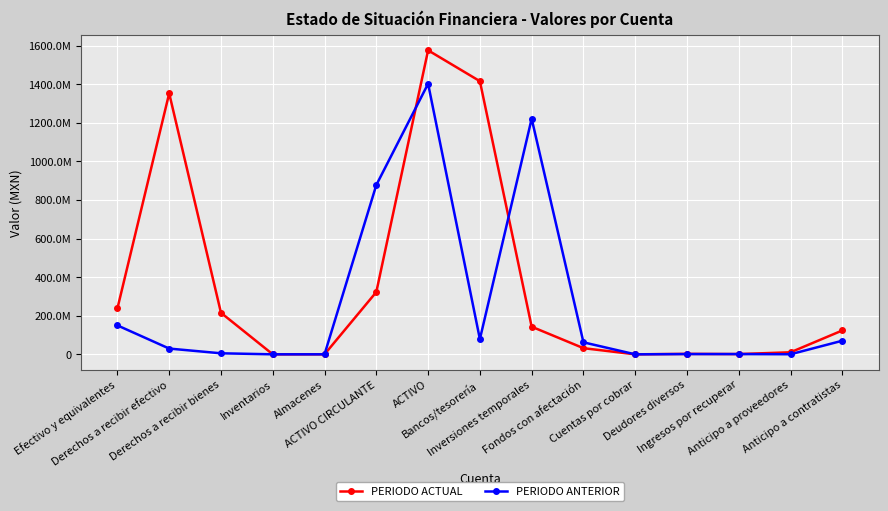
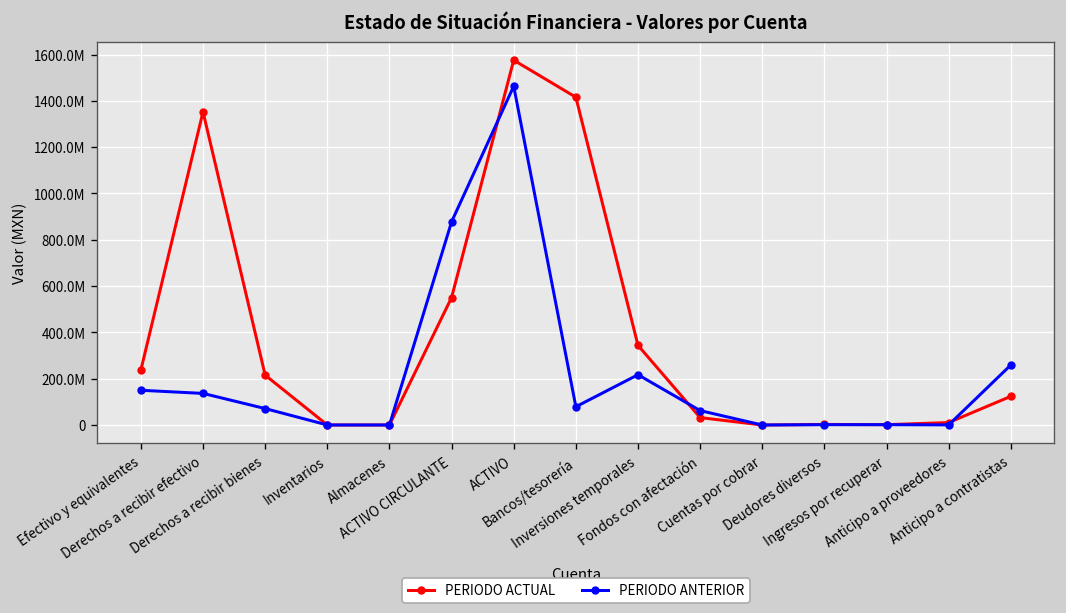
PERIODO ANTERIOR, Derechos a recibir efectivo: 30000000 -> 140000000
PERIODO ANTERIOR, Derechos a recibir bienes: 10000000 -> 70000000
PERIODO ACTUAL, ACTIVO CIRCULANTE: 320000000 -> 550000000
PERIODO ANTERIOR, ACTIVO: 1400000000 -> 1460000000
PERIODO ACTUAL, Inversiones temporales: 140000000 -> 340000000
PERIODO ANTERIOR, Inversiones temporales: 1220000000 -> 220000000
PERIODO ANTERIOR, Anticipo a contratistas: 70000000 -> 260000000
